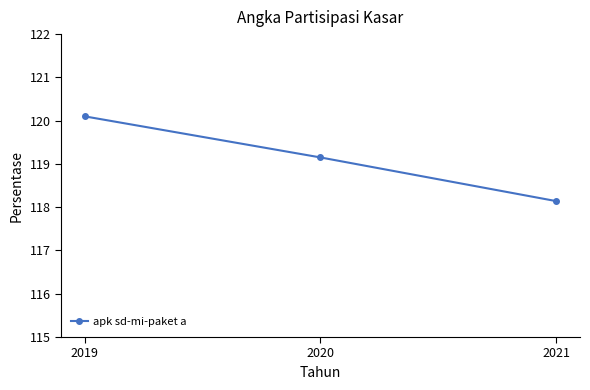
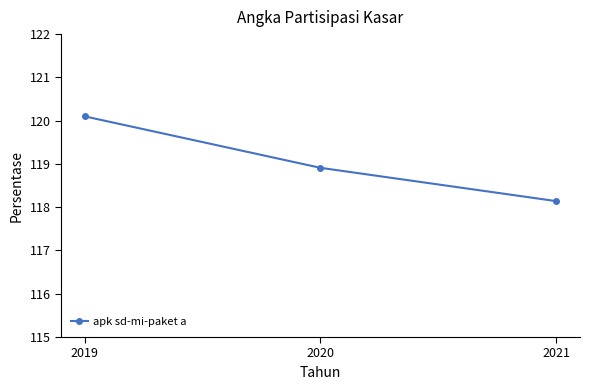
2020: 119.2 -> 118.9
